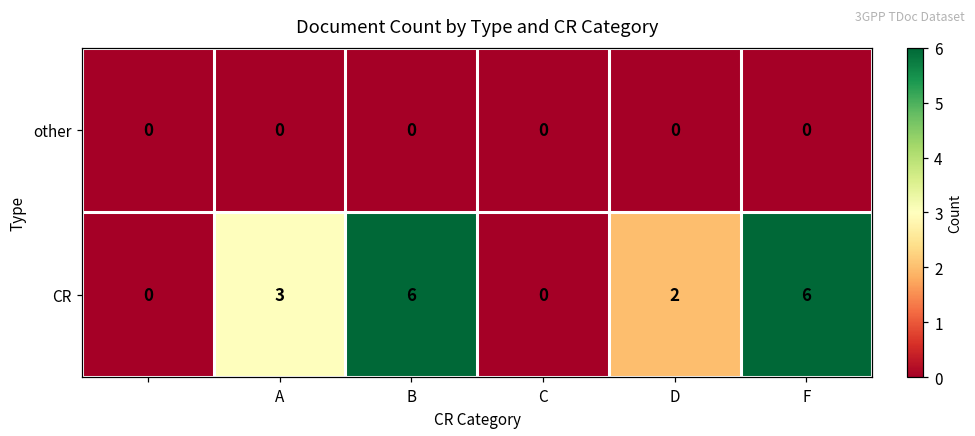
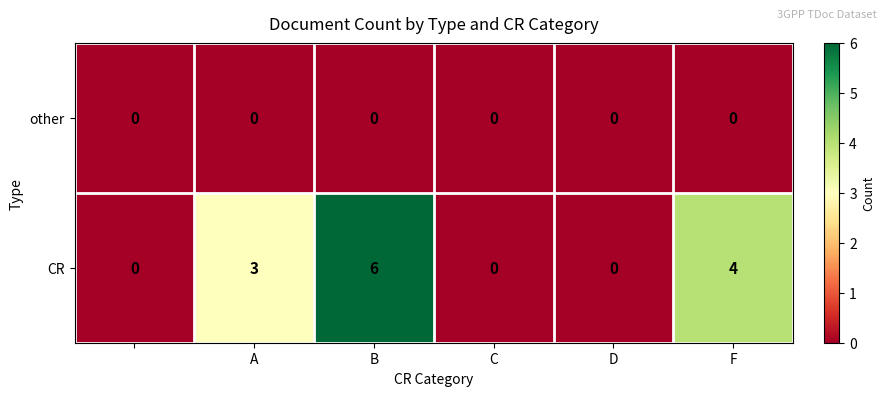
CR, D: 2 -> 0
CR, F: 6 -> 4
